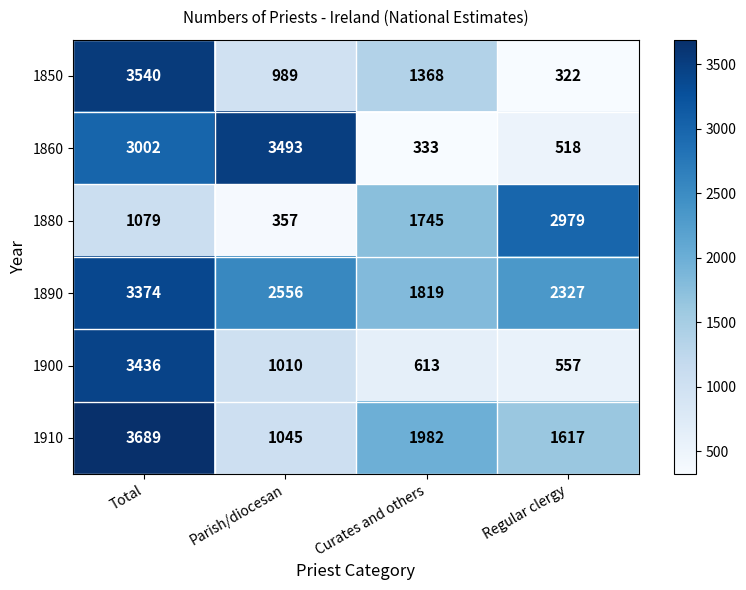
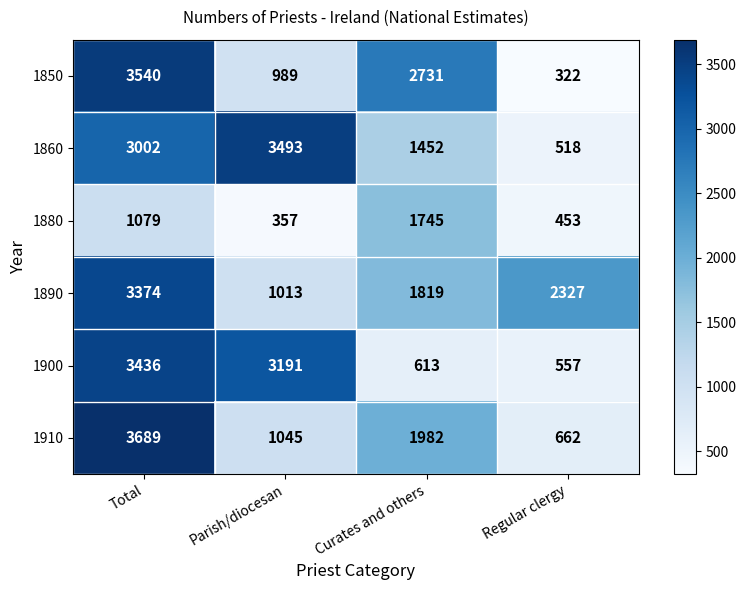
1850, Curates and others: 1368 -> 2731
1860, Curates and others: 333 -> 1452
1880, Regular clergy: 2979 -> 453
1890, Parish/diocesan: 2556 -> 1013
1900, Parish/diocesan: 1010 -> 3191
1910, Regular clergy: 1617 -> 662
